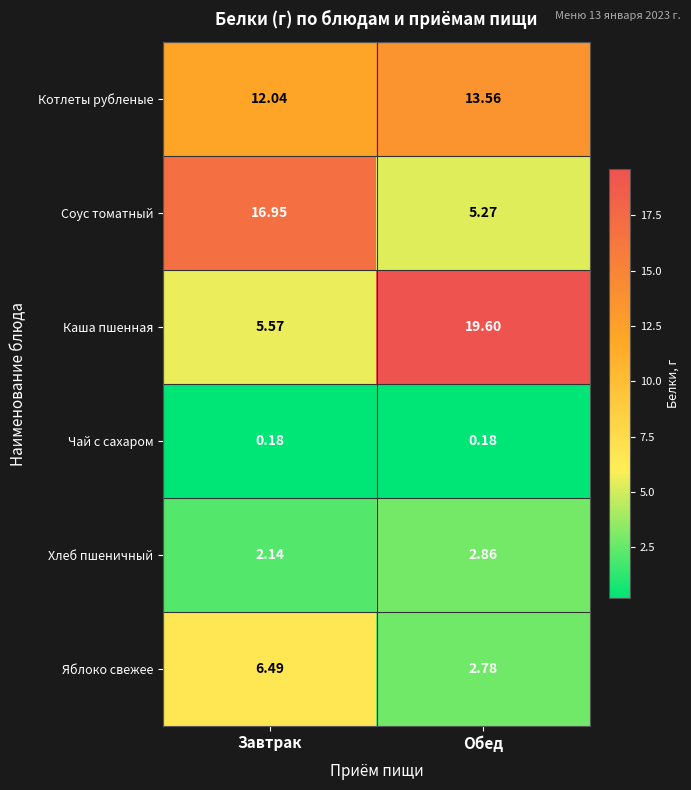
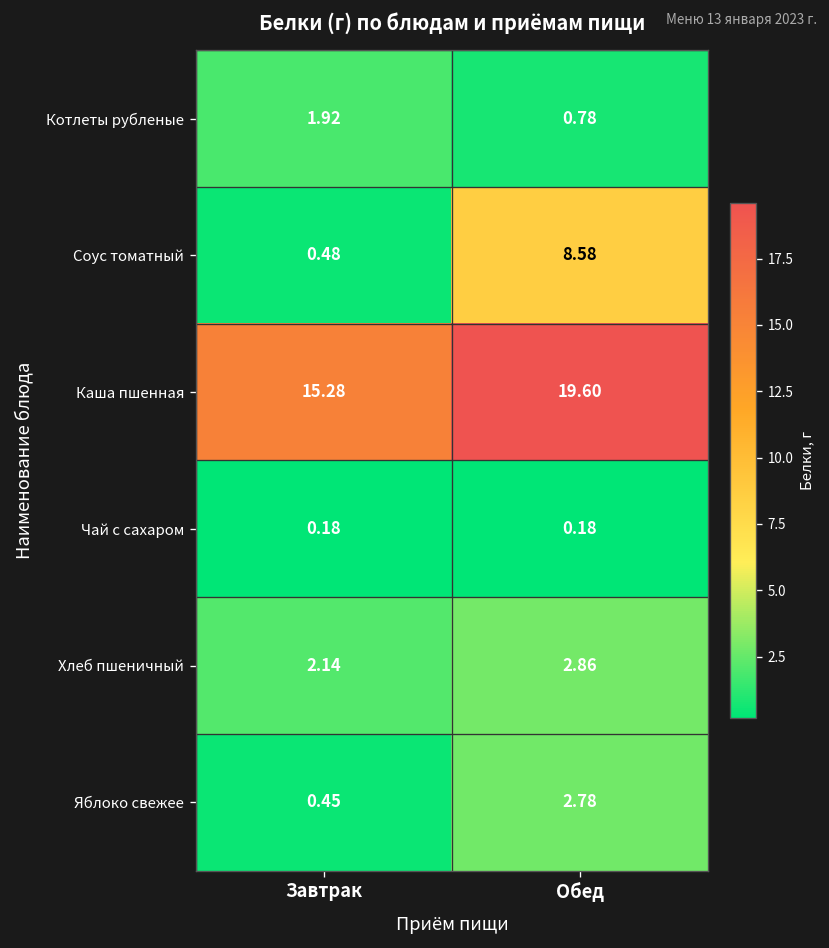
Котлеты рубленые, Завтрак: 12.04 -> 1.92
Котлеты рубленые, Обед: 13.56 -> 0.78
Соус томатный, Завтрак: 16.95 -> 0.48
Соус томатный, Обед: 5.27 -> 8.58
Каша пшенная, Завтрак: 5.57 -> 15.28
Яблоко свежее, Завтрак: 6.49 -> 0.45
